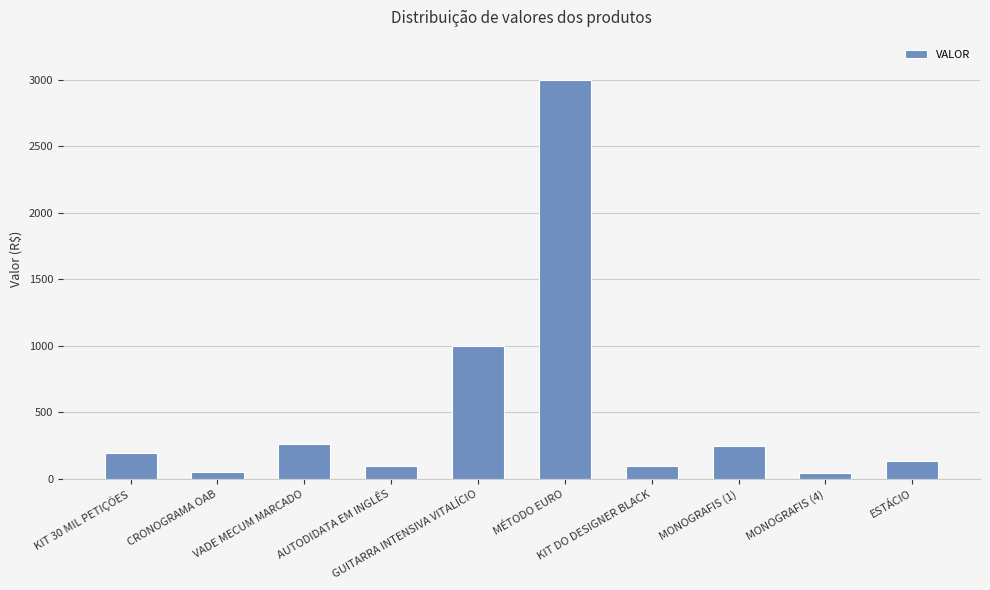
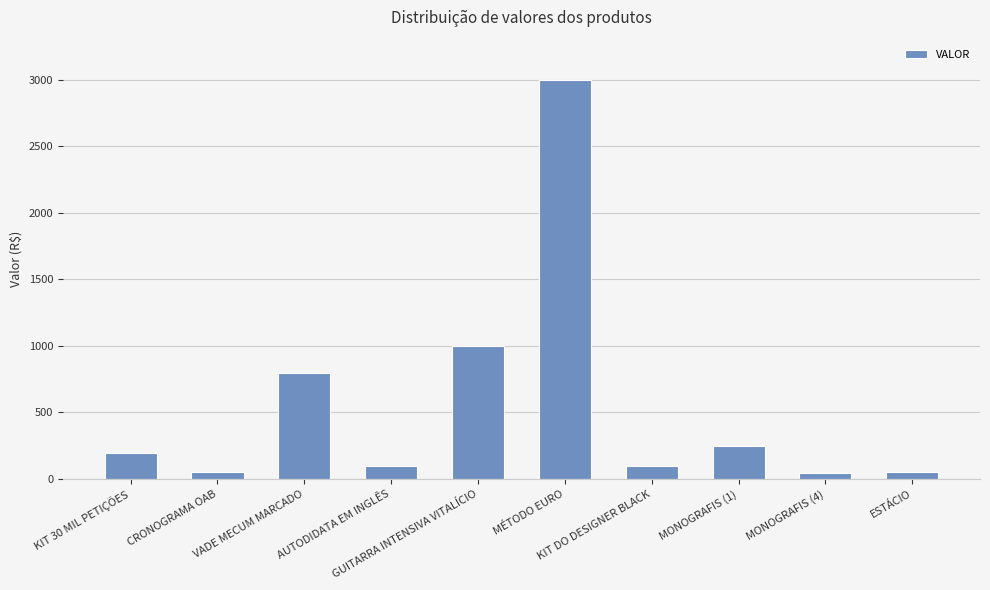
VADE MECUM MARCADO: 260 -> 790
ESTÁCIO: 140 -> 50
